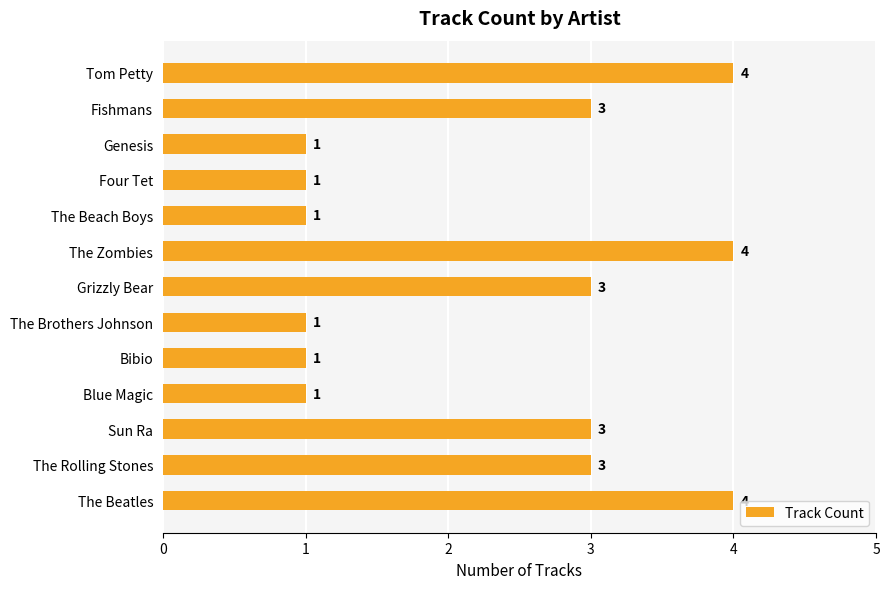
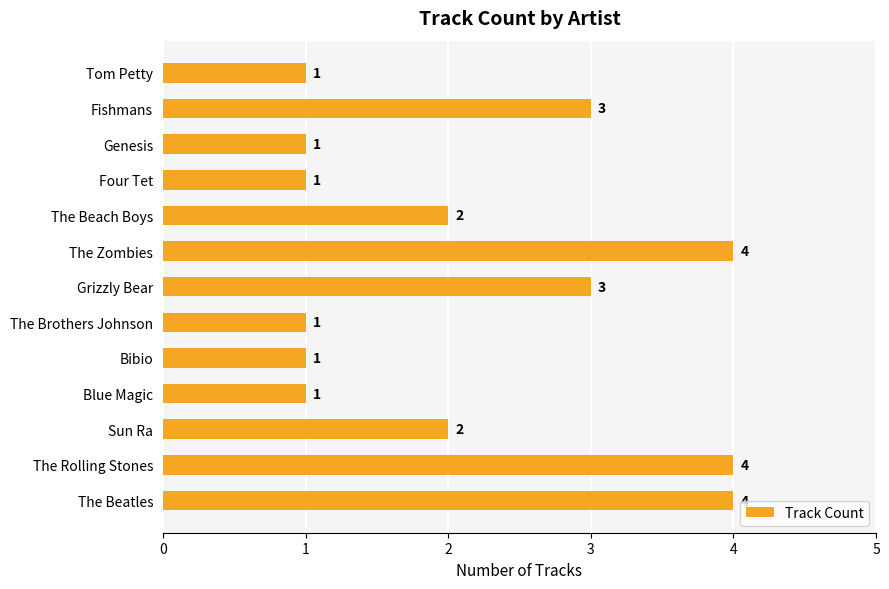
Tom Petty: 4 -> 1
The Beach Boys: 1 -> 2
Sun Ra: 3 -> 2
The Rolling Stones: 3 -> 4
